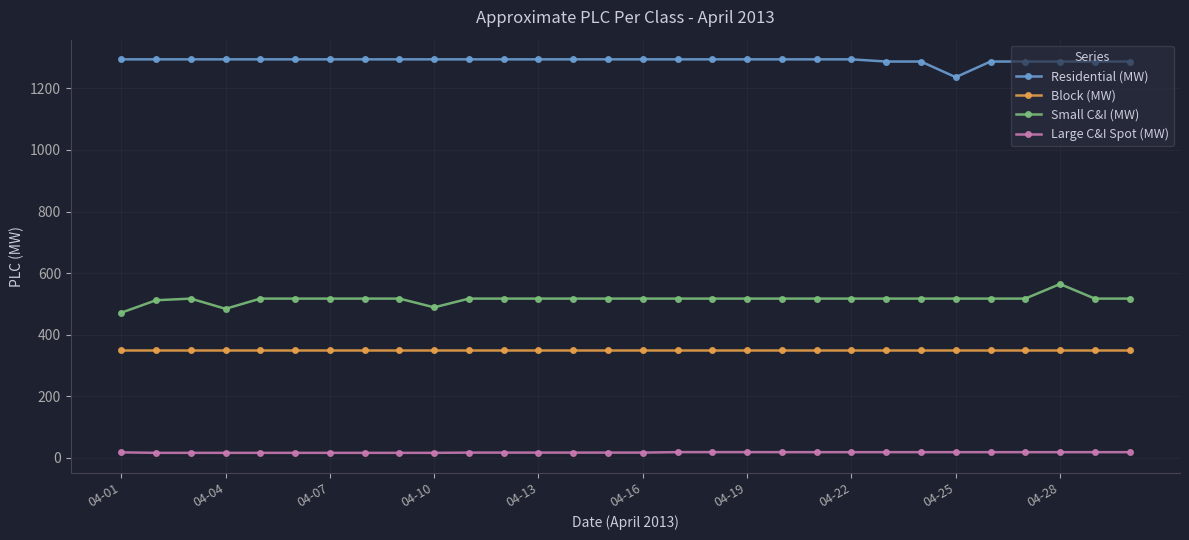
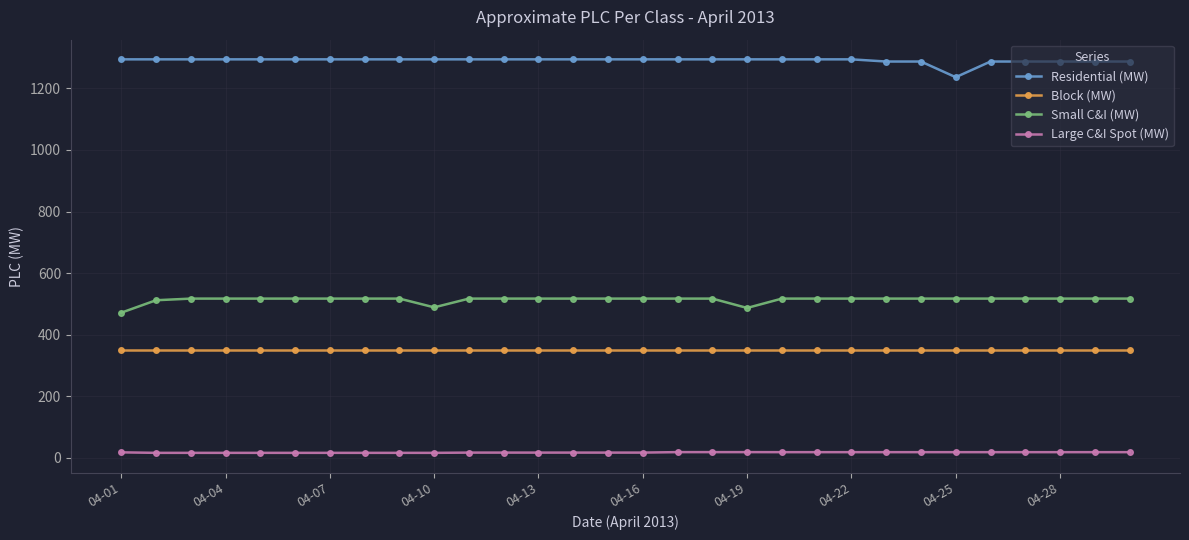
Small C&I (MW), 04-04: 480 -> 520
Small C&I (MW), 04-19: 520 -> 490
Small C&I (MW), 04-28: 560 -> 520
